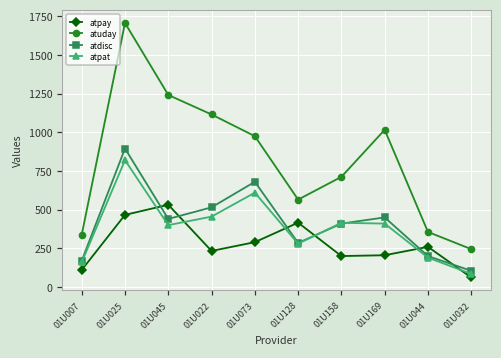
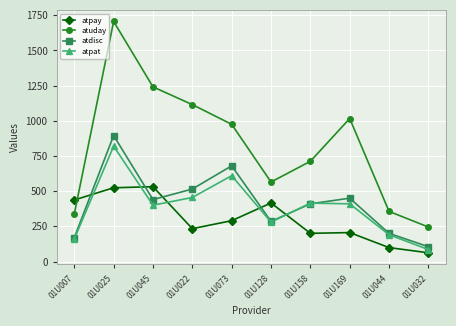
atpay, 01U007: 110 -> 440
atpay, 01U025: 470 -> 520
atpay, 01U044: 260 -> 100
